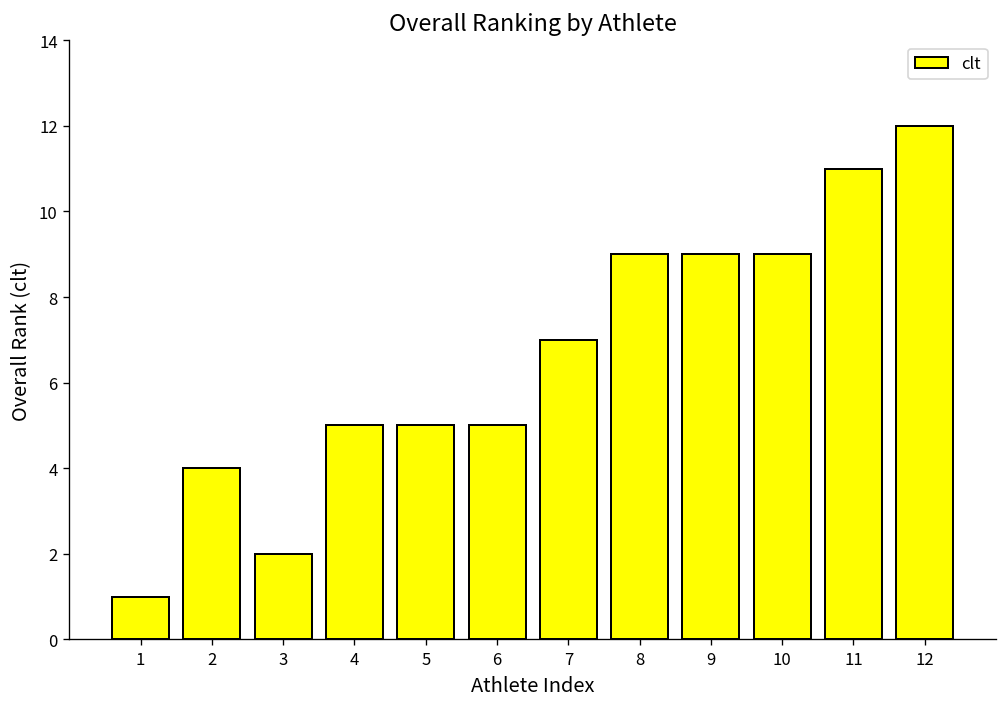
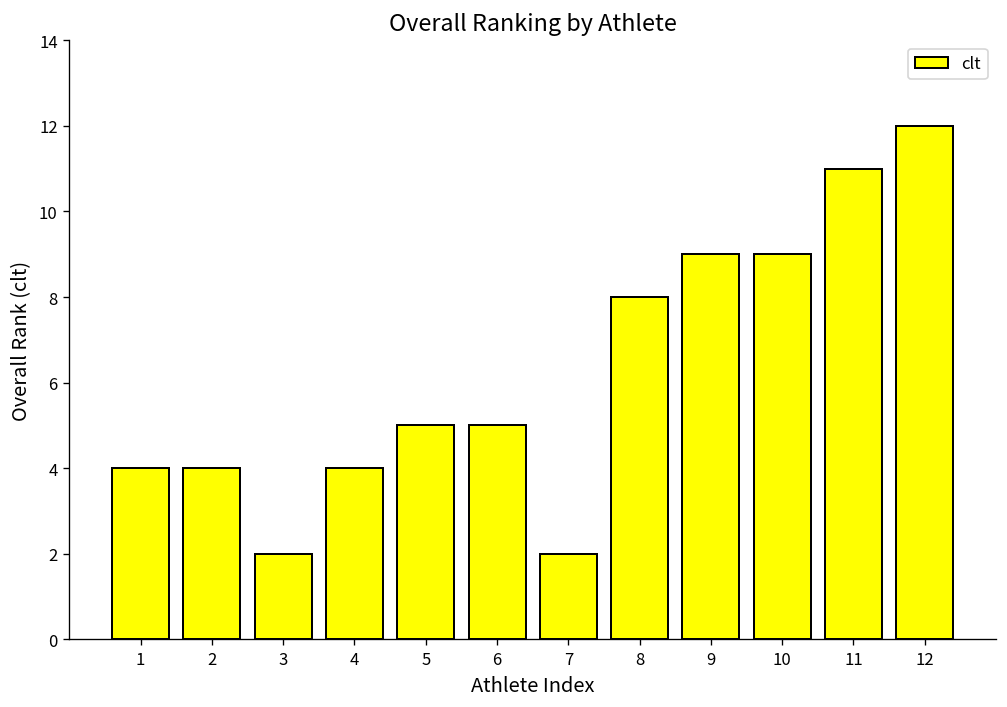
1: 1 -> 4
4: 5 -> 4
7: 7 -> 2
8: 9 -> 8
